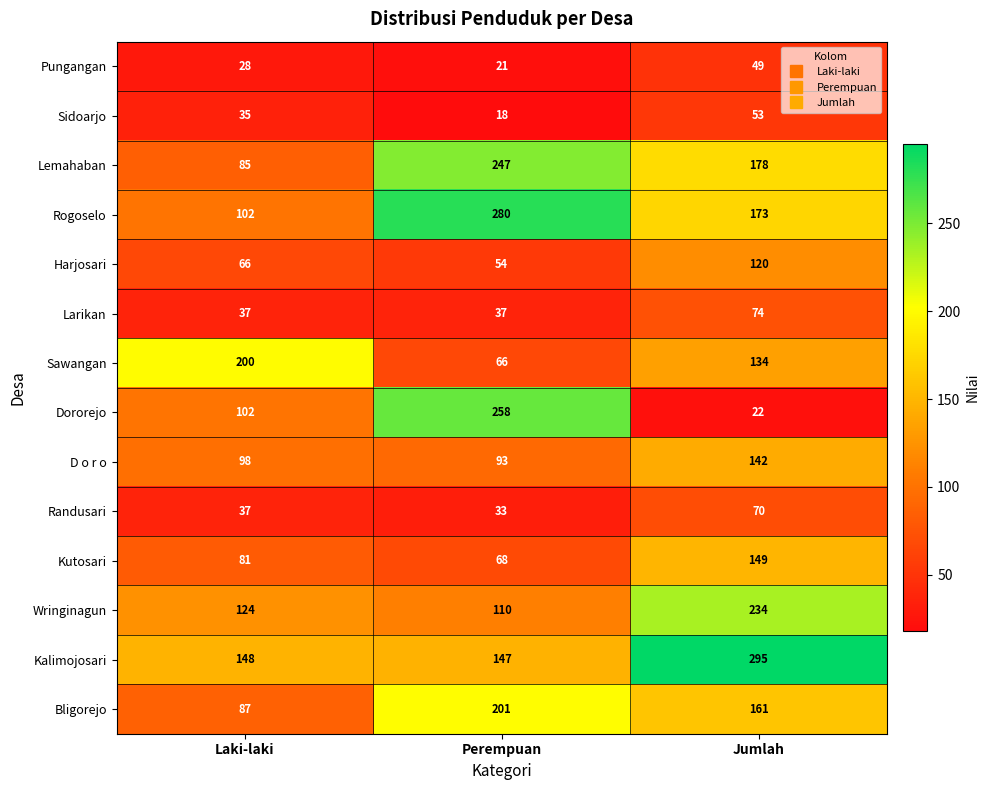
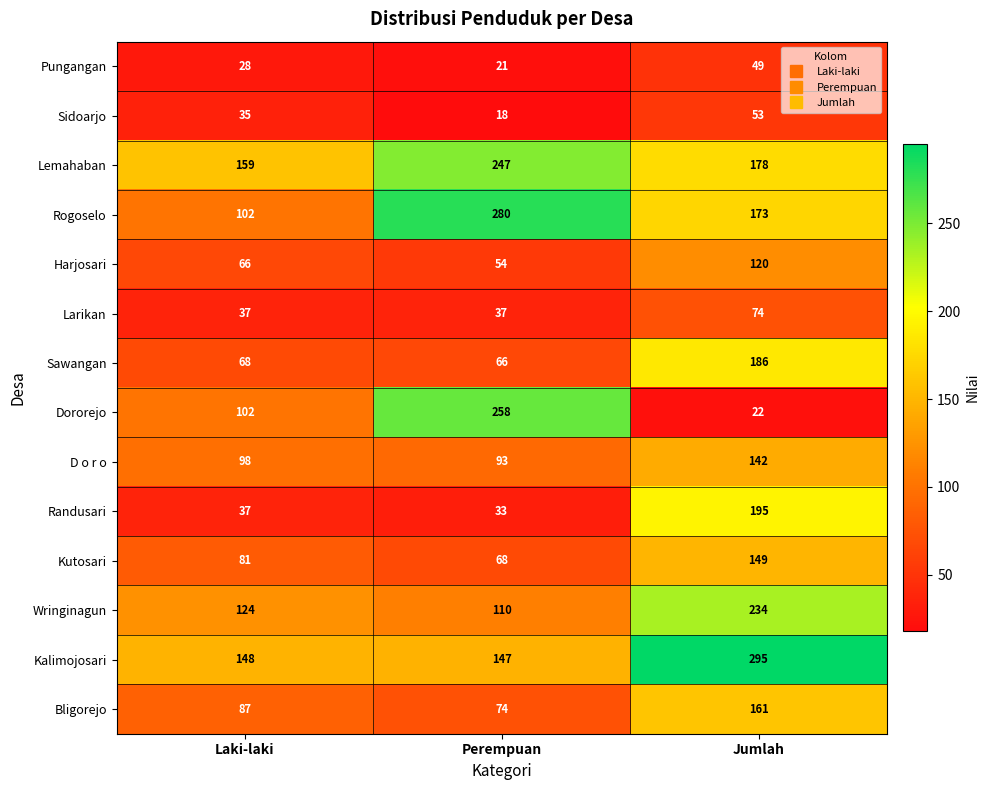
Lemahaban, Laki-laki: 85 -> 159
Sawangan, Laki-laki: 200 -> 68
Sawangan, Jumlah: 134 -> 186
Randusari, Jumlah: 70 -> 195
Bligorejo, Perempuan: 201 -> 74
